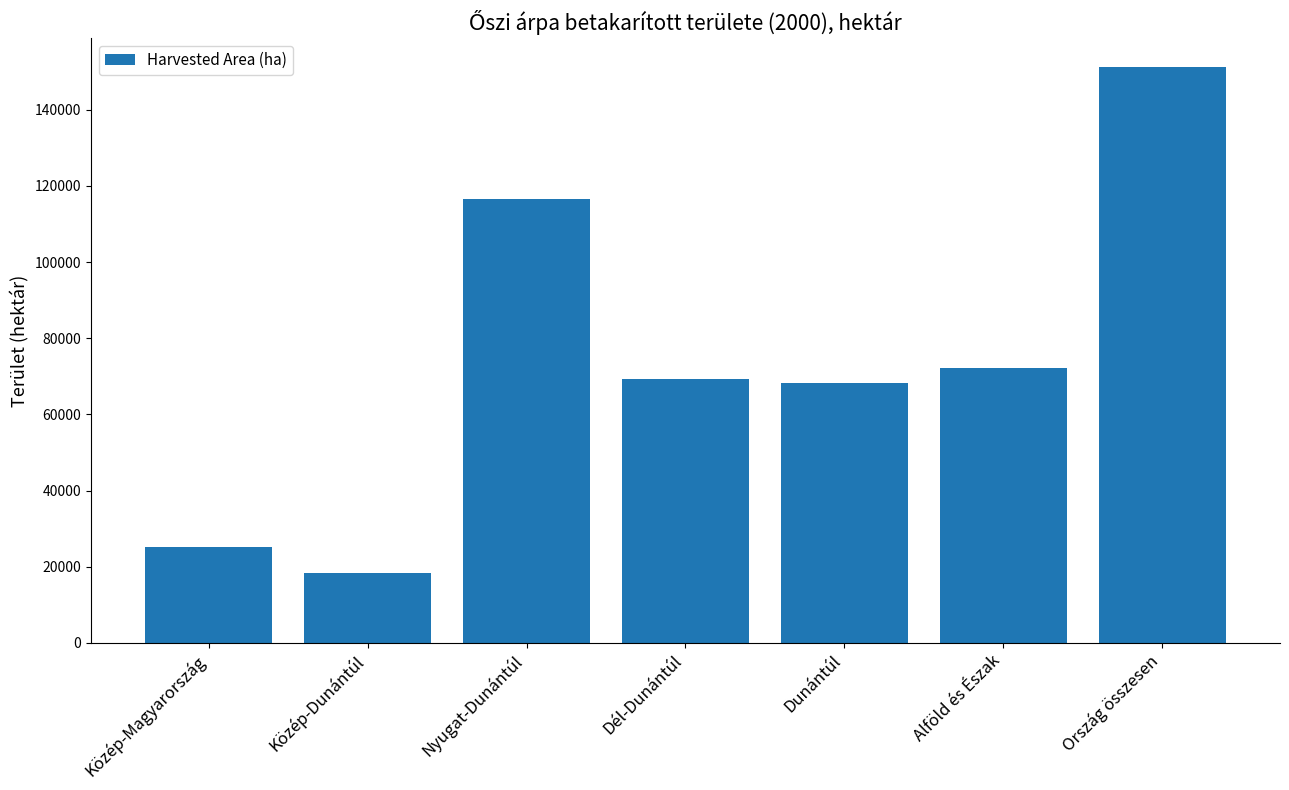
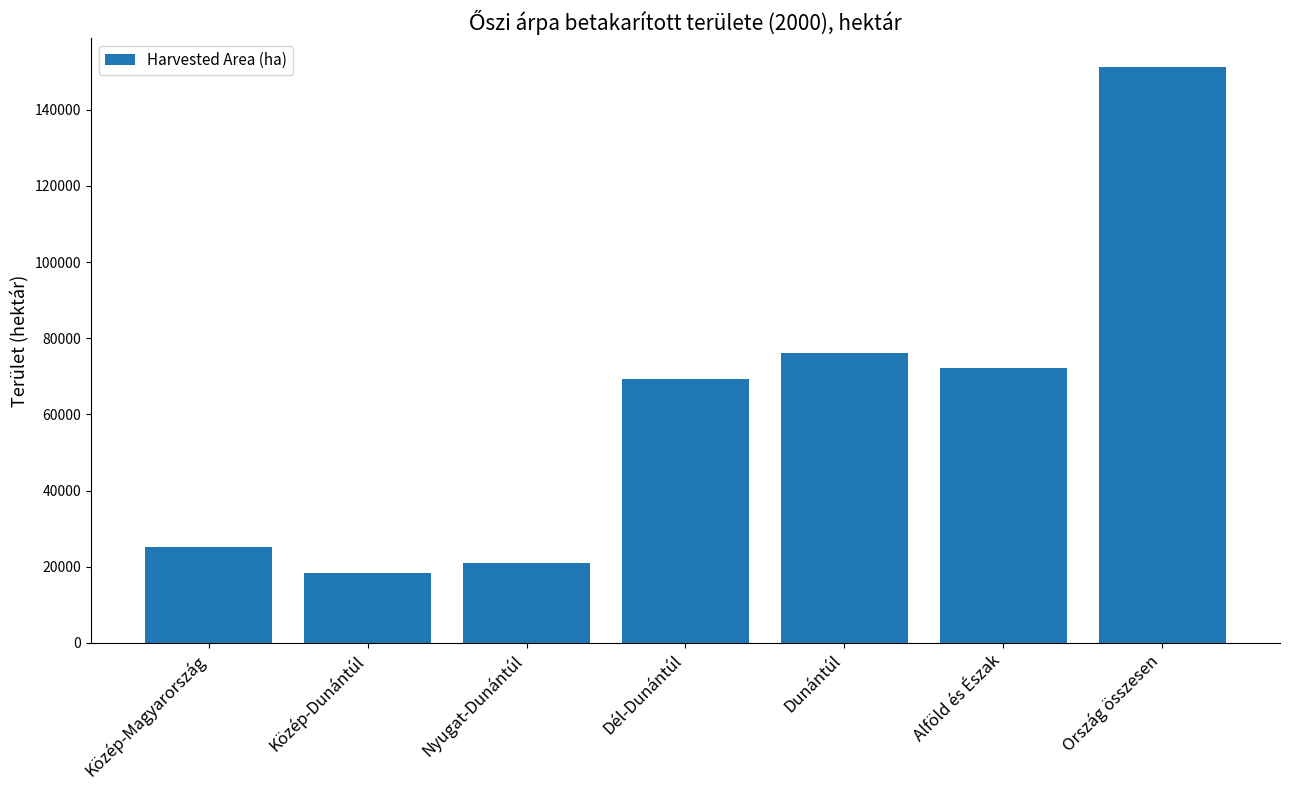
Nyugat-Dunántúl: 117000 -> 21000
Dunántúl: 68000 -> 76000
